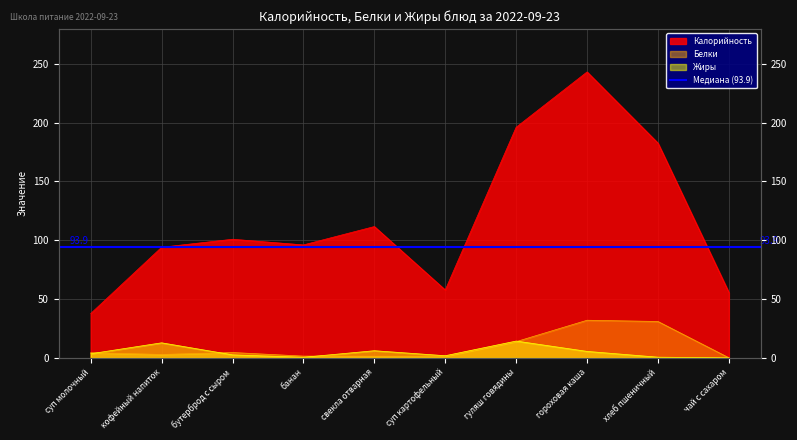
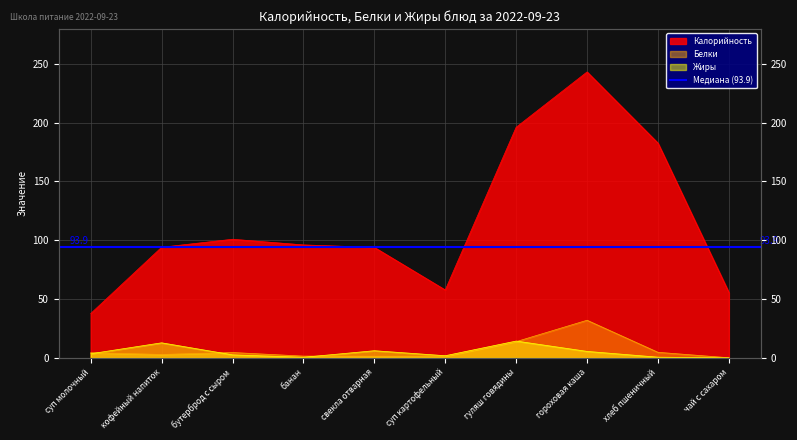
Калорийность, свекла отварная: 112 -> 94
Белки, хлеб пшеничный: 31 -> 5
